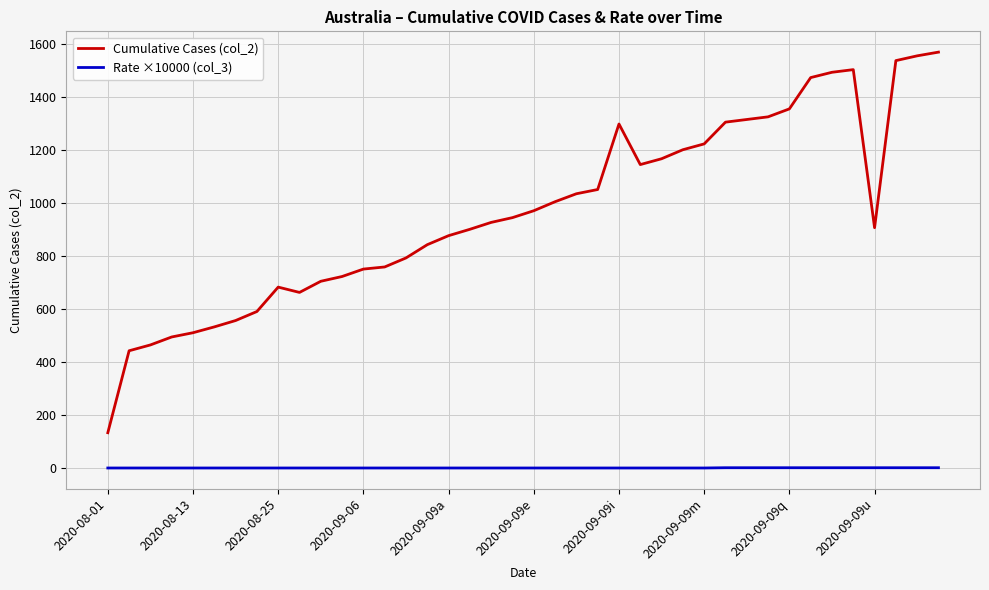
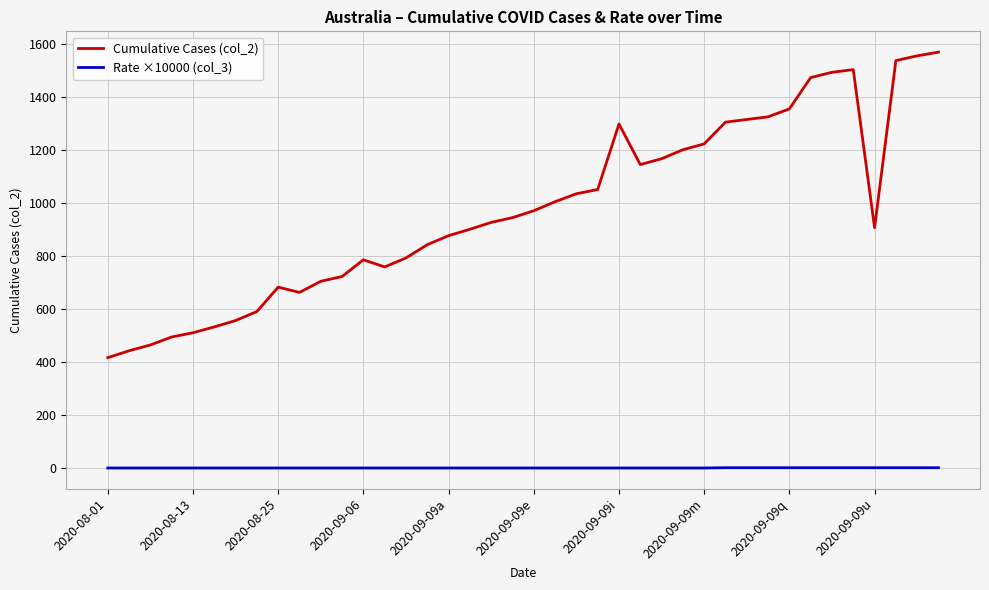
Cumulative Cases (col_2), 2020-08-01: 130 -> 420
Cumulative Cases (col_2), 2020-09-06: 750 -> 790
